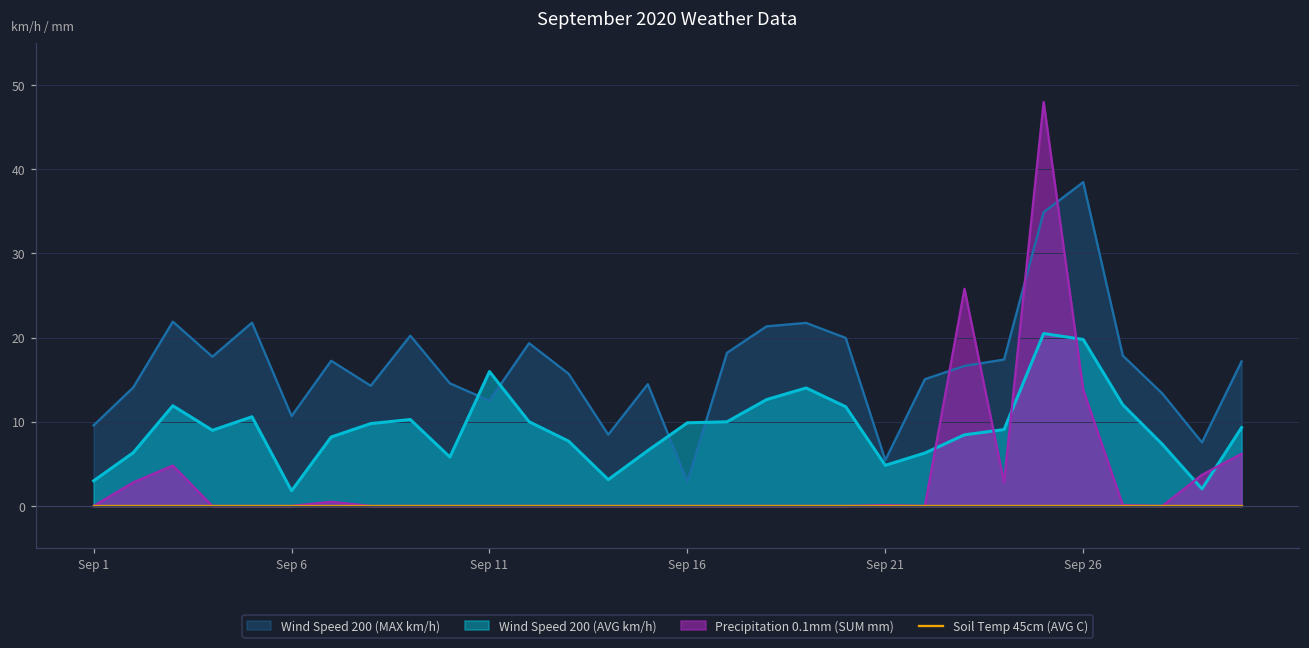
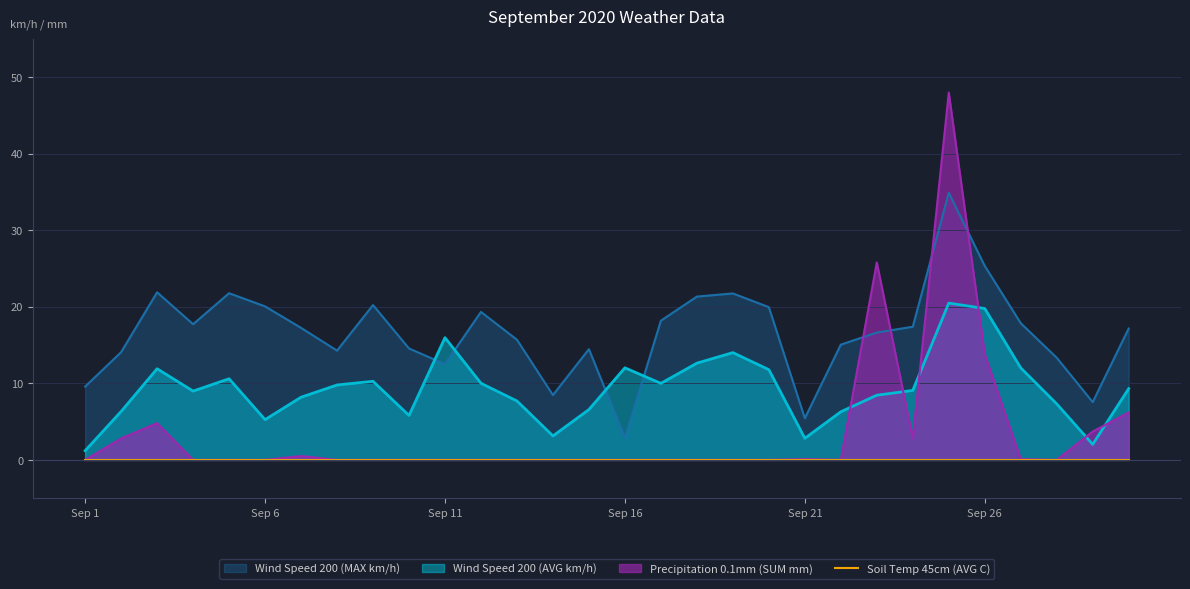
Wind Speed 200 (AVG km/h), Sep 1: 3 -> 1
Wind Speed 200 (MAX km/h), Sep 6: 11 -> 20
Wind Speed 200 (AVG km/h), Sep 6: 2 -> 5
Wind Speed 200 (AVG km/h), Sep 16: 10 -> 12
Wind Speed 200 (AVG km/h), Sep 21: 5 -> 3
Wind Speed 200 (MAX km/h), Sep 26: 38 -> 25
